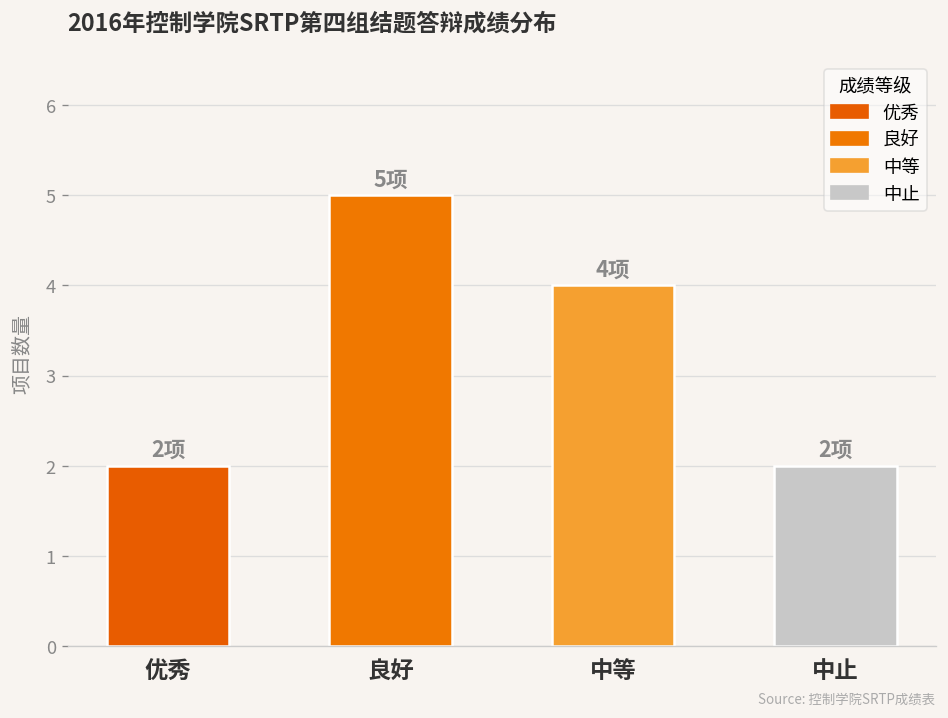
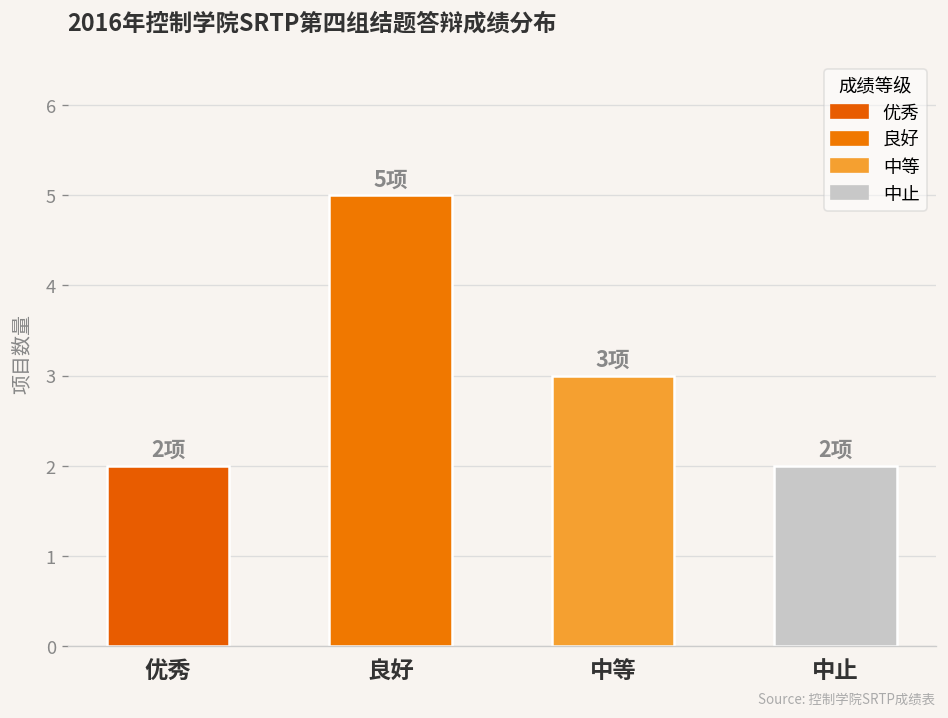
中等: 4项 -> 3项
